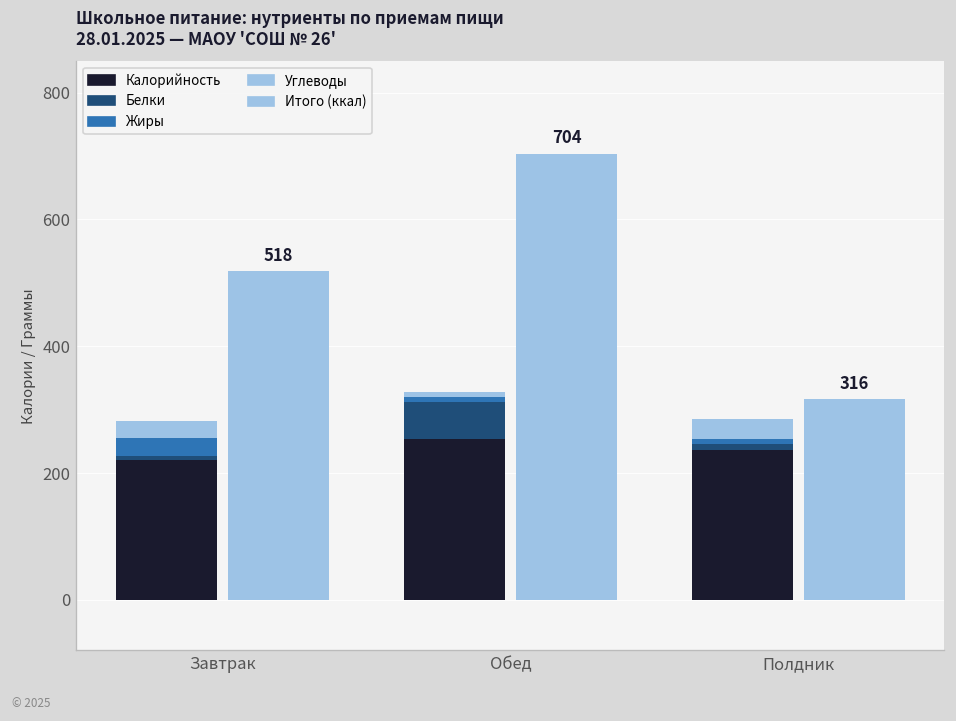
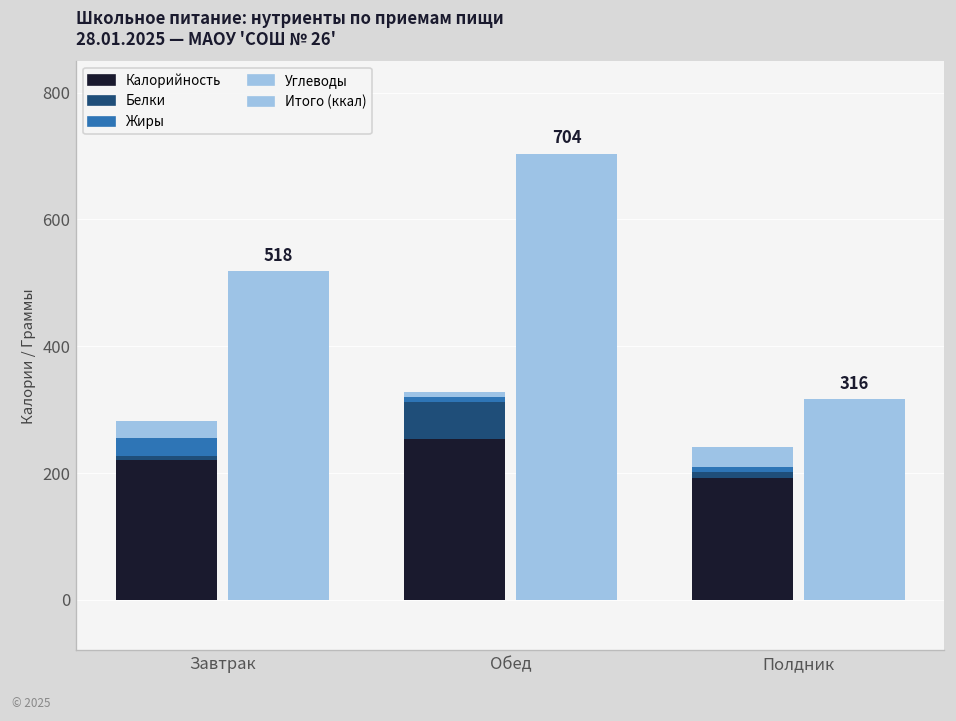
Калорийность, Полдник: 240 -> 190
